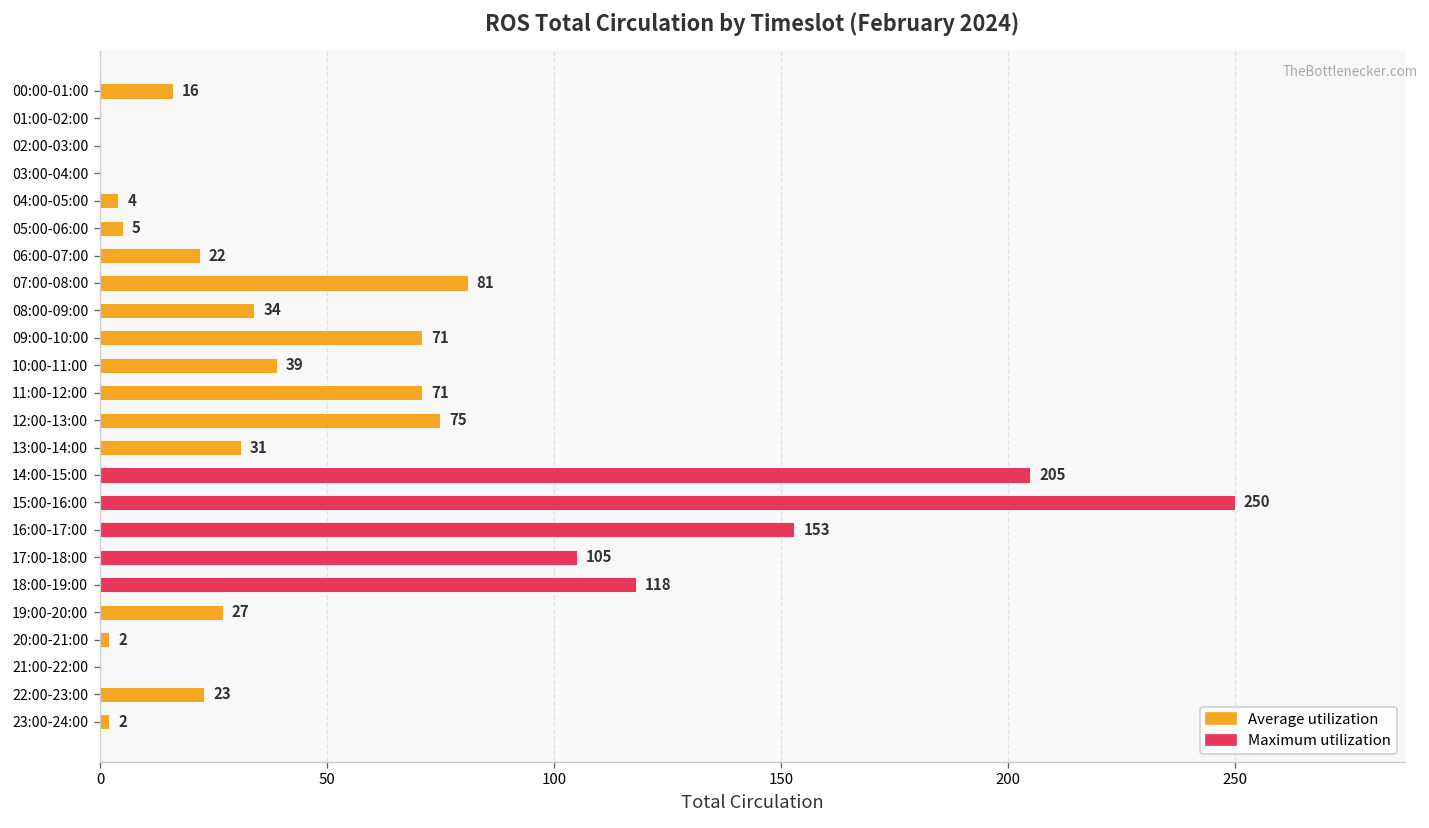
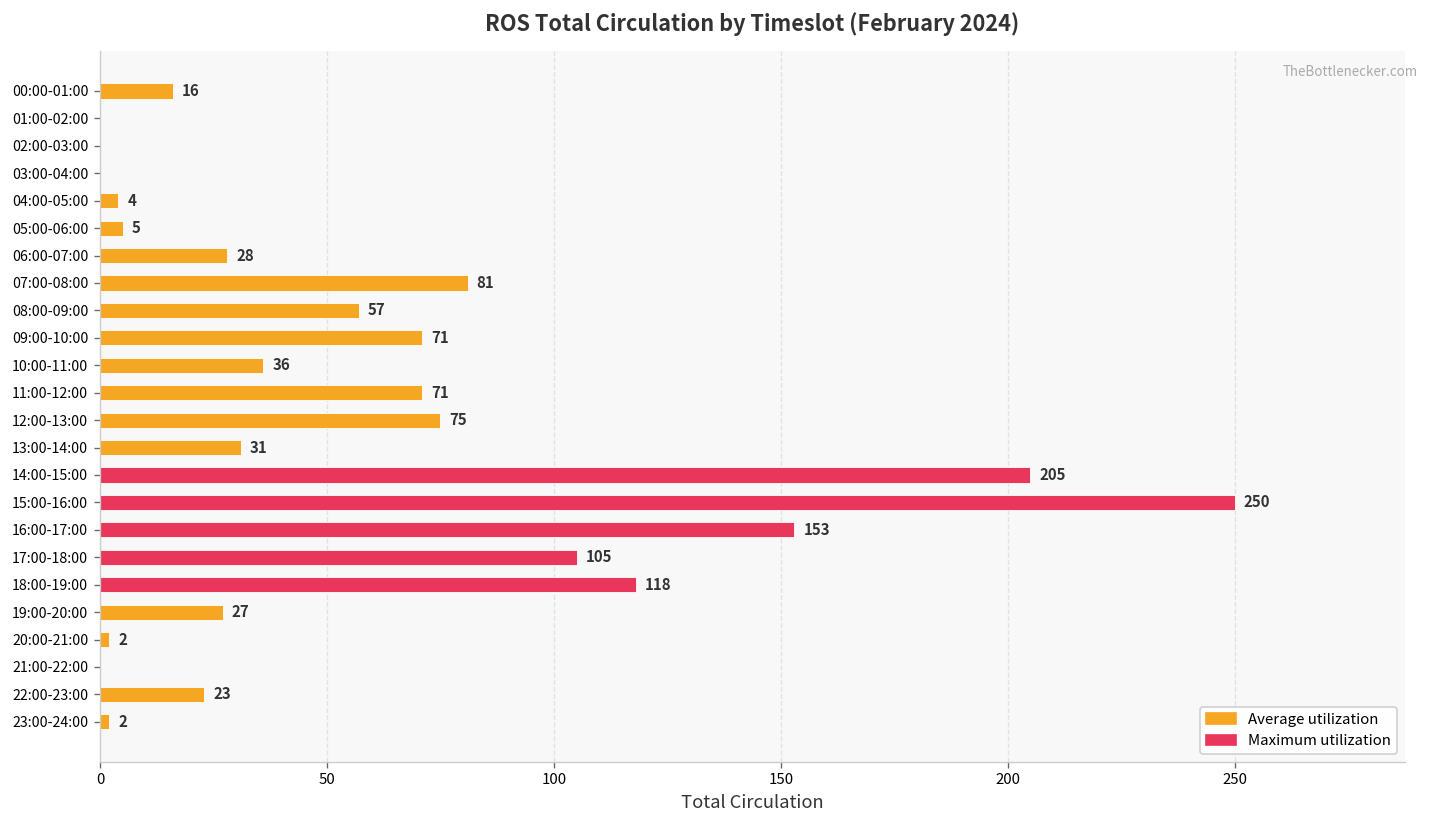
06:00-07:00: 22 -> 28
08:00-09:00: 34 -> 57
10:00-11:00: 39 -> 36
